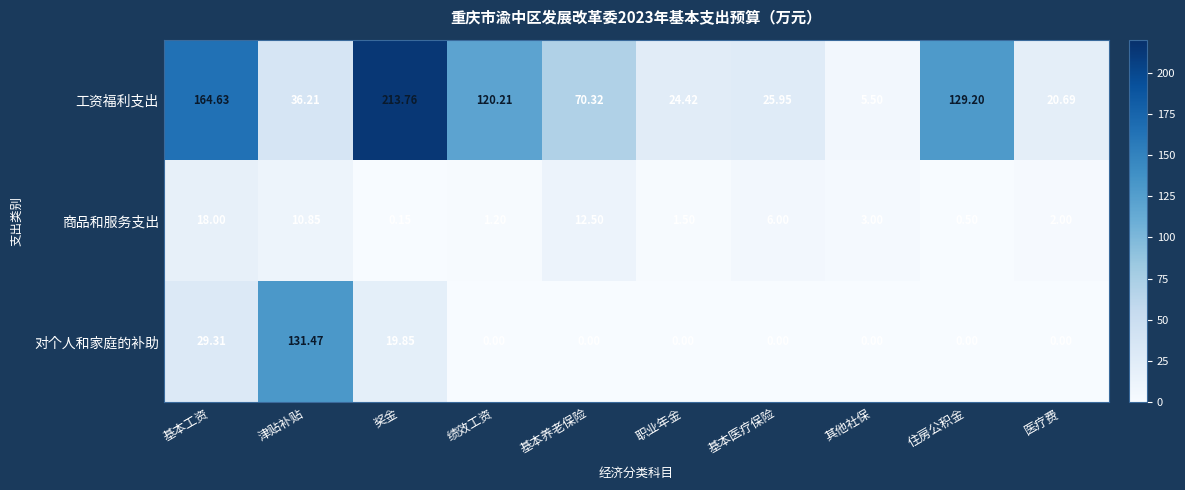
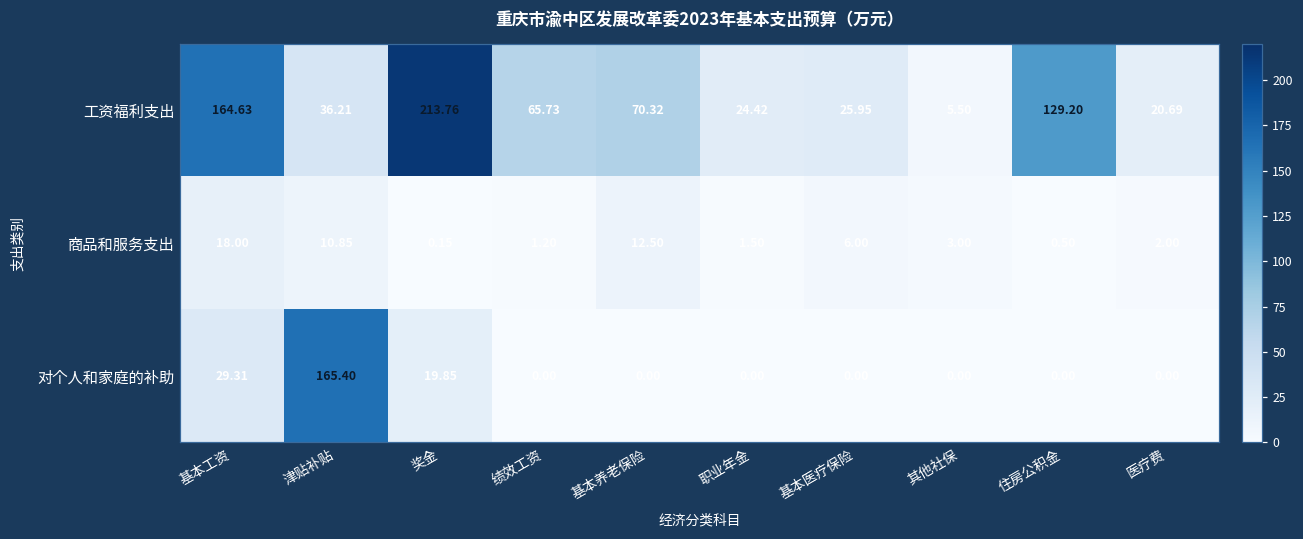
工资福利支出, 绩效工资: 120.21 -> 65.73
对个人和家庭的补助, 津贴补贴: 131.47 -> 165.40
